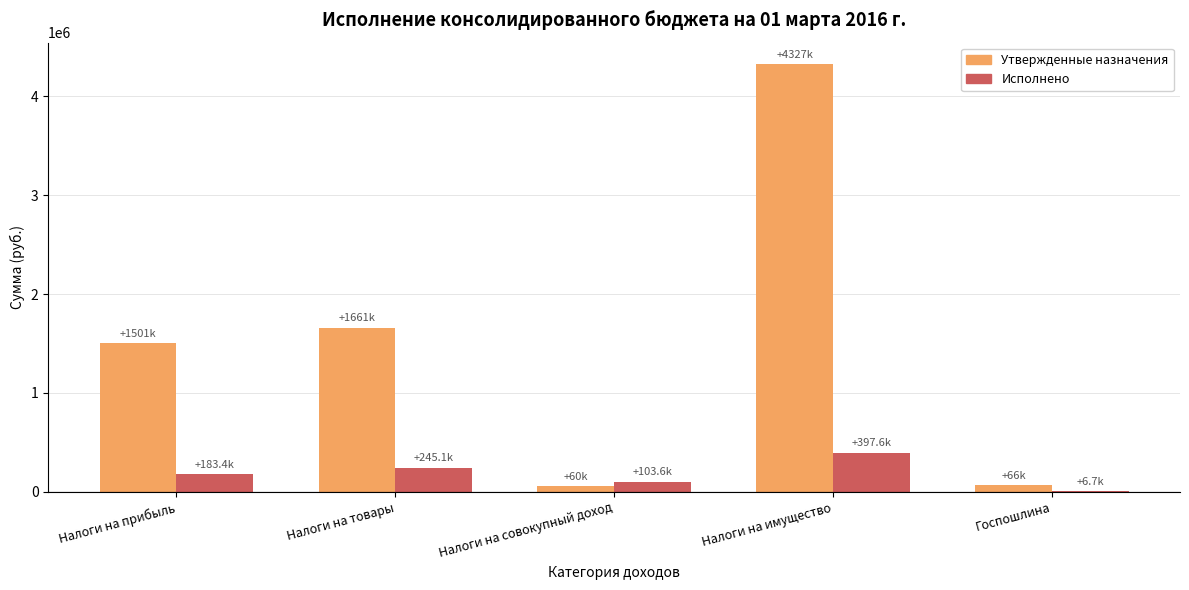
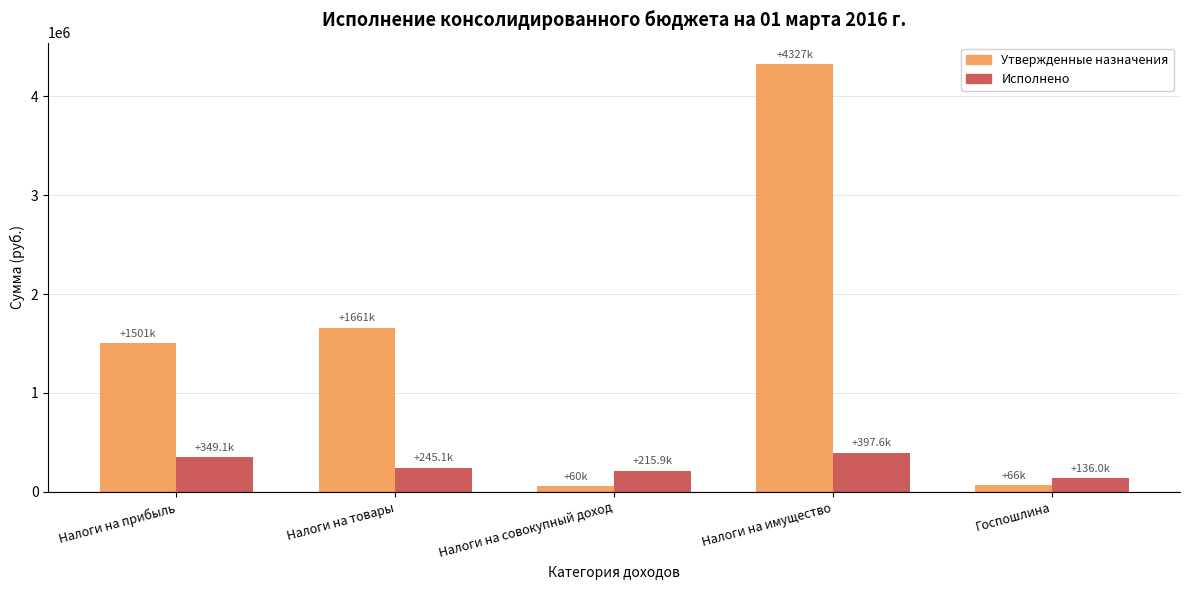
Исполнено, Налоги на прибыль: +183.4k -> +349.1k
Исполнено, Налоги на совокупный доход: +103.6k -> +215.9k
Исполнено, Госпошлина: +6.7k -> +136.0k
